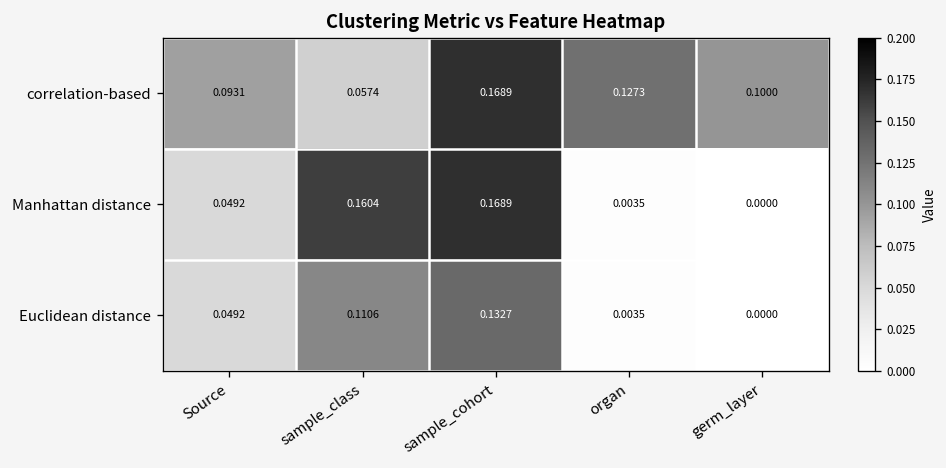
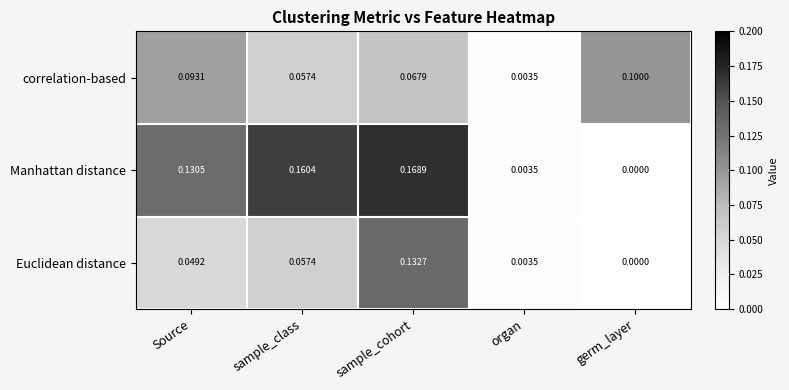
correlation-based, sample_cohort: 0.1689 -> 0.0679
correlation-based, organ: 0.1273 -> 0.0035
Manhattan distance, Source: 0.0492 -> 0.1305
Euclidean distance, sample_class: 0.1106 -> 0.0574
